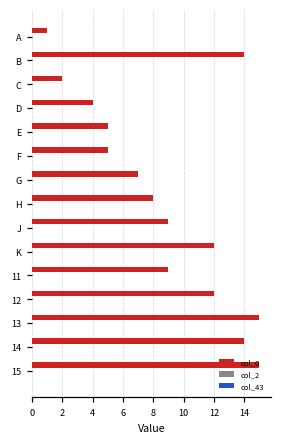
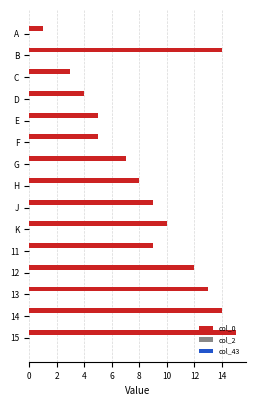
col_0, C: 2 -> 3
col_0, K: 12 -> 10
col_0, 13: 15 -> 13
